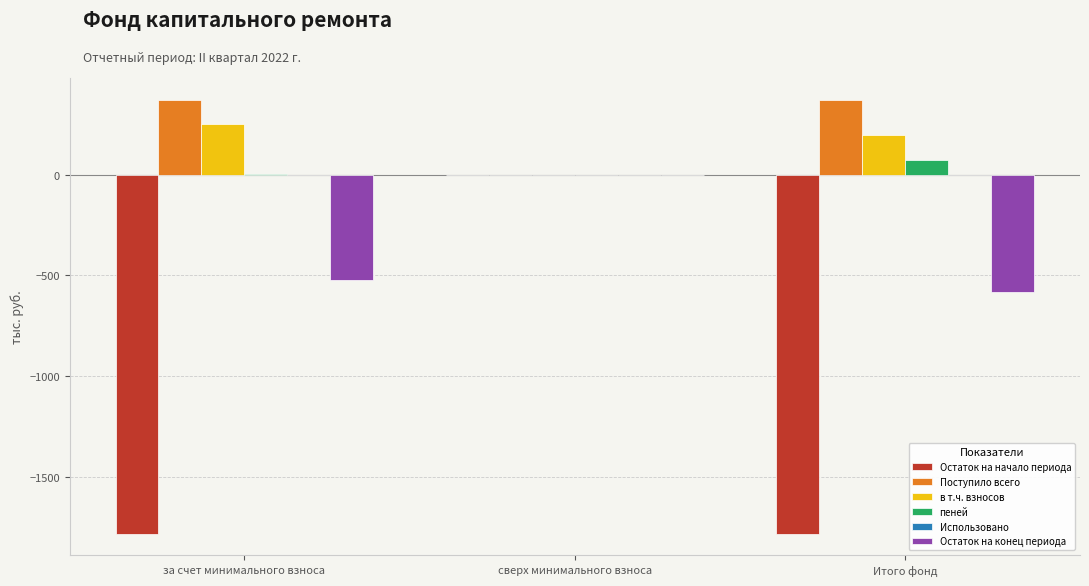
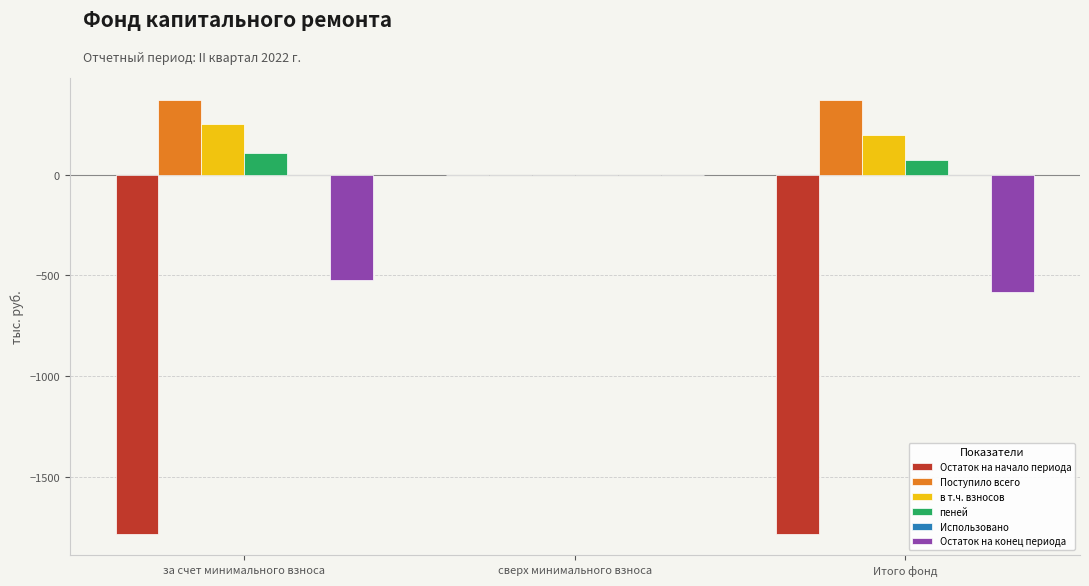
пеней, за счет минимального взноса: 10 -> 110
